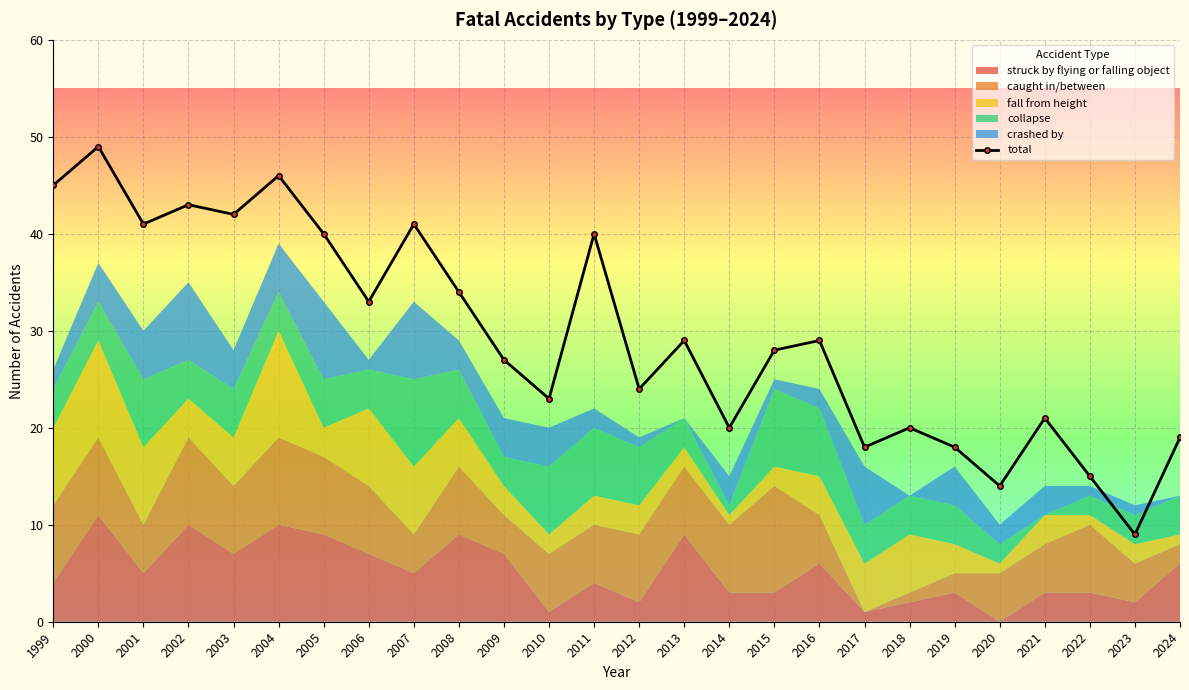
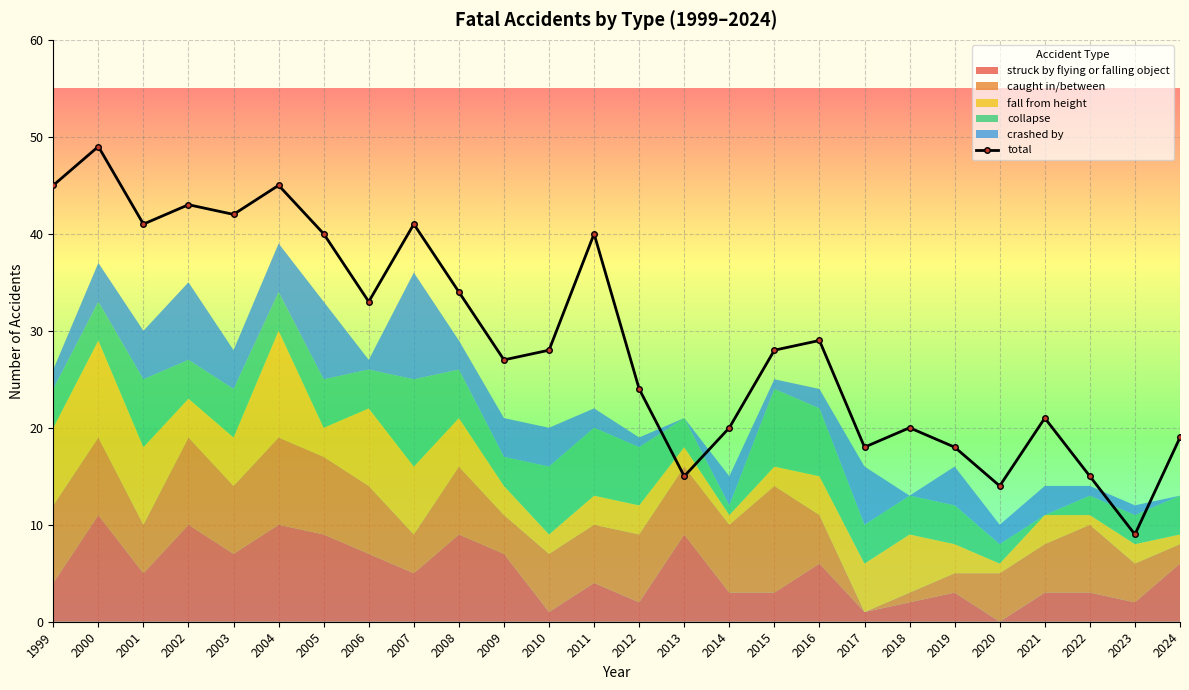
total, 2004: 46 -> 45
crashed by, 2007: 8 -> 11
total, 2010: 23 -> 28
total, 2013: 29 -> 15
